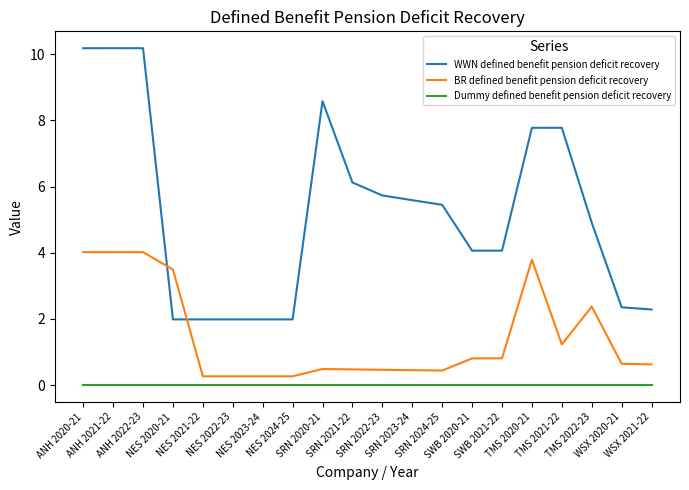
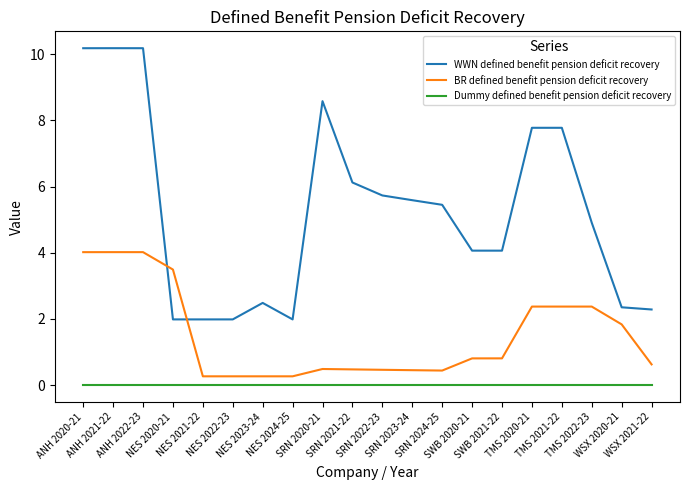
WWN defined benefit pension deficit recovery, NES 2023-24: 2.0 -> 2.5
BR defined benefit pension deficit recovery, TMS 2020-21: 3.8 -> 2.4
BR defined benefit pension deficit recovery, TMS 2021-22: 1.2 -> 2.4
BR defined benefit pension deficit recovery, WSX 2020-21: 0.6 -> 1.8
